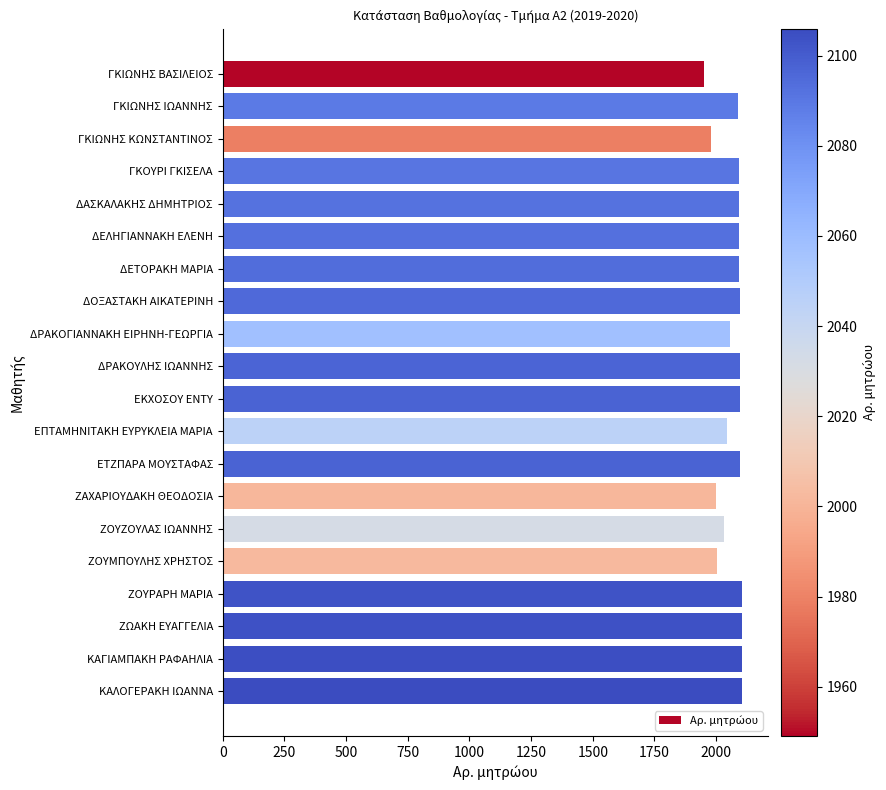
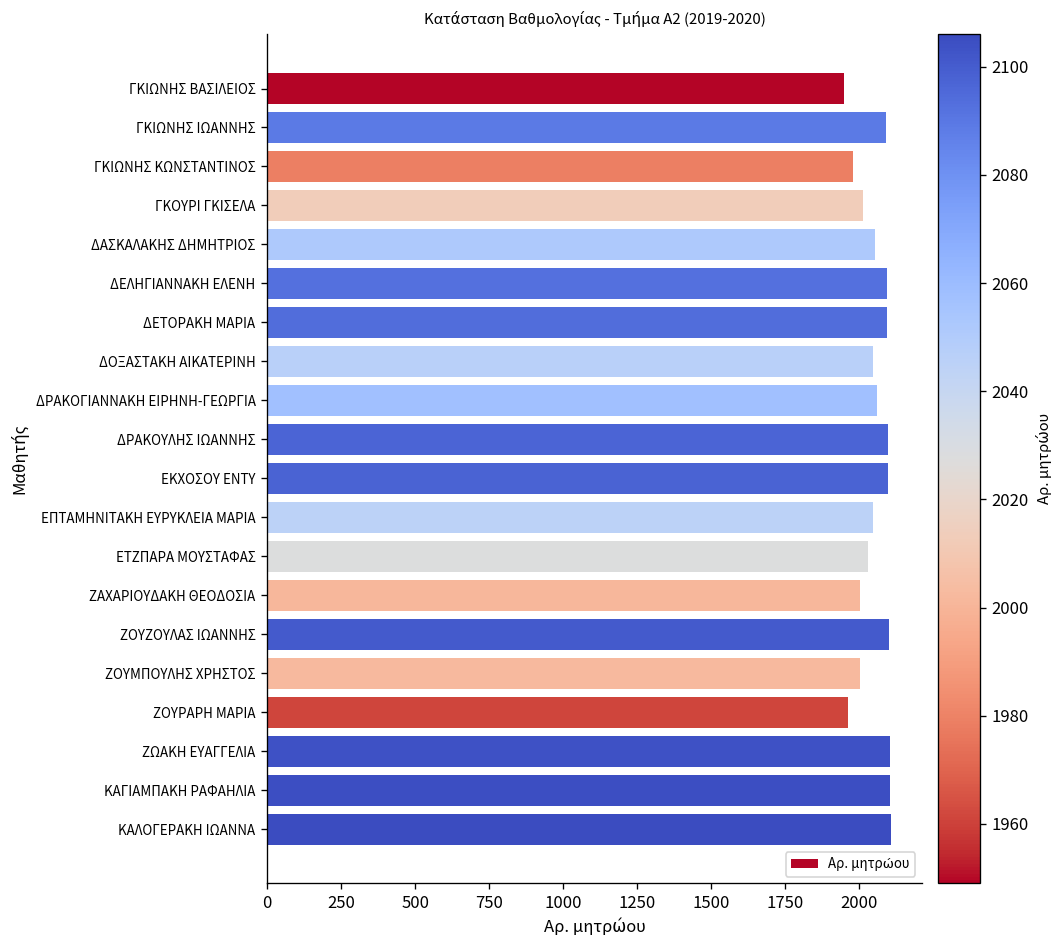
ΓΚΟΥΡΙ ΓΚΙΣΕΛΑ: 2090 -> 2010
ΔΑΣΚΑΛΑΚΗΣ ΔΗΜΗΤΡΙΟΣ: 2090 -> 2050
ΔΟΞΑΣΤΑΚΗ ΑΙΚΑΤΕΡΙΝΗ: 2100 -> 2050
ΕΤΖΠΑΡΑ ΜΟΥΣΤΑΦΑΣ: 2100 -> 2030
ΖΟΥΖΟΥΛΑΣ ΙΩΑΝΝΗΣ: 2030 -> 2100
ΖΟΥΡΑΡΗ ΜΑΡΙΑ: 2100 -> 1960
